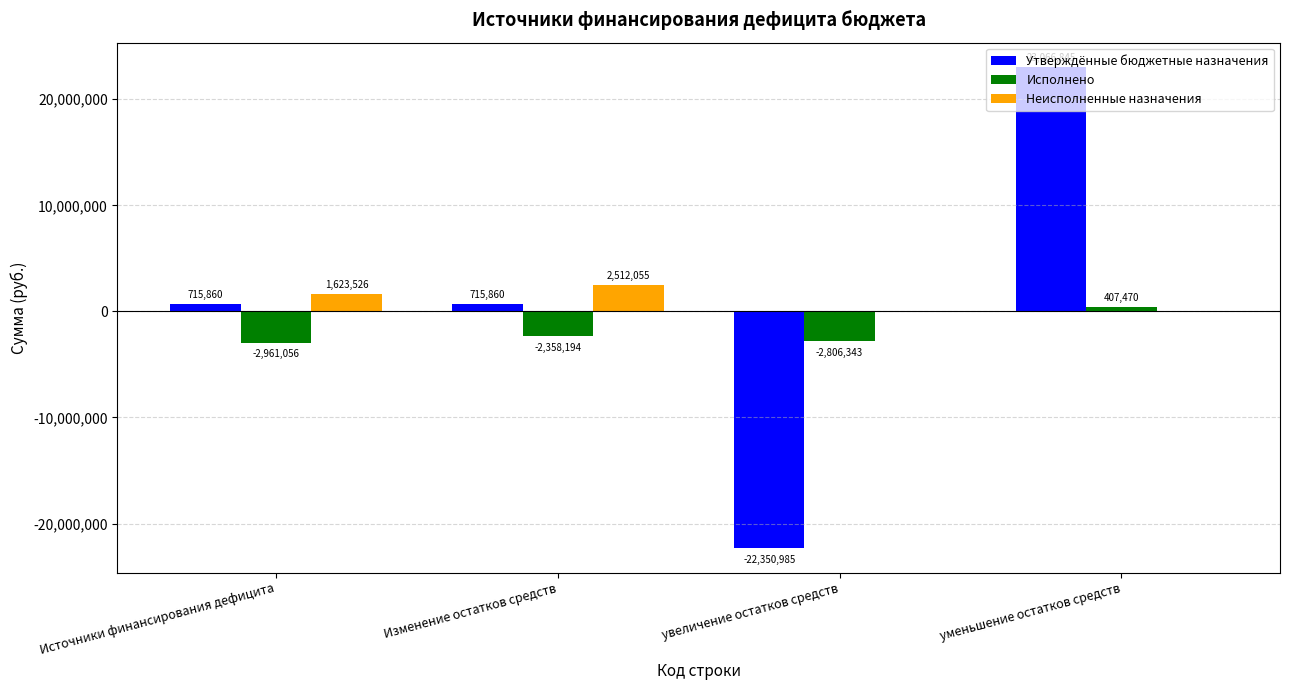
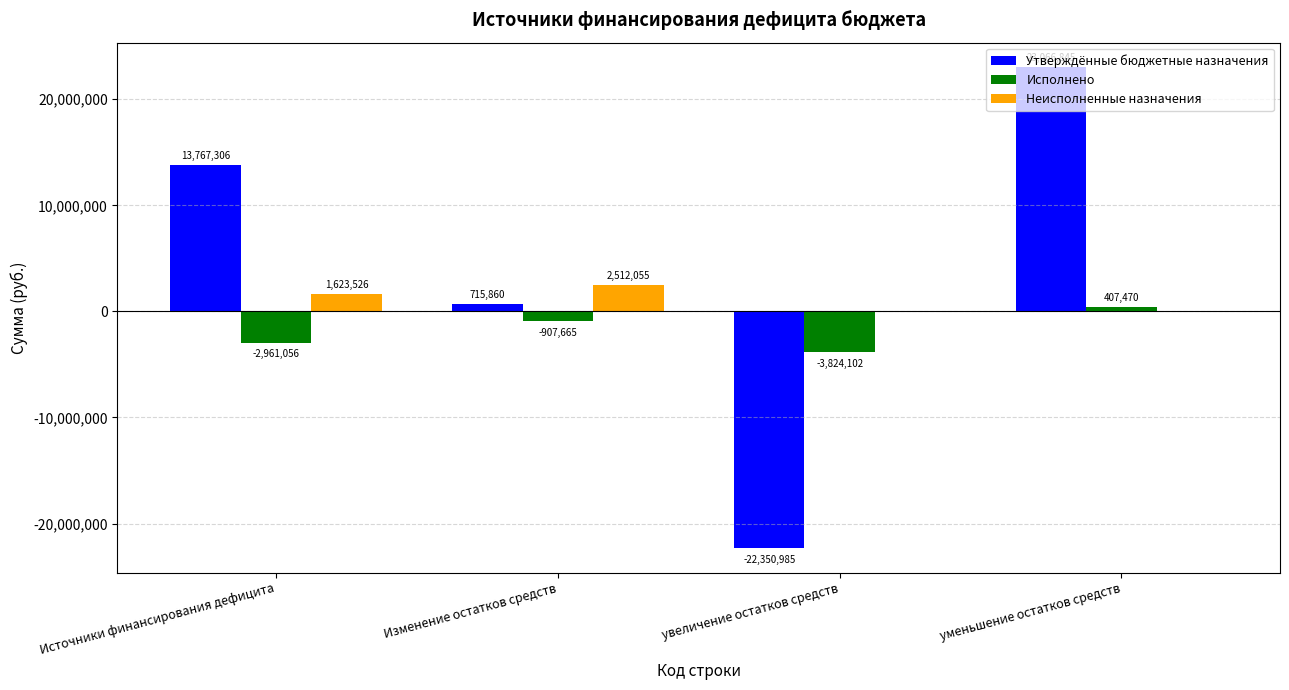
Утверждённые бюджетные назначения, Источники финансирования дефицита: 715,860 -> 13,767,306
Исполнено, Изменение остатков средств: -2,358,194 -> -907,665
Исполнено, увеличение остатков средств: -2,806,343 -> -3,824,102
